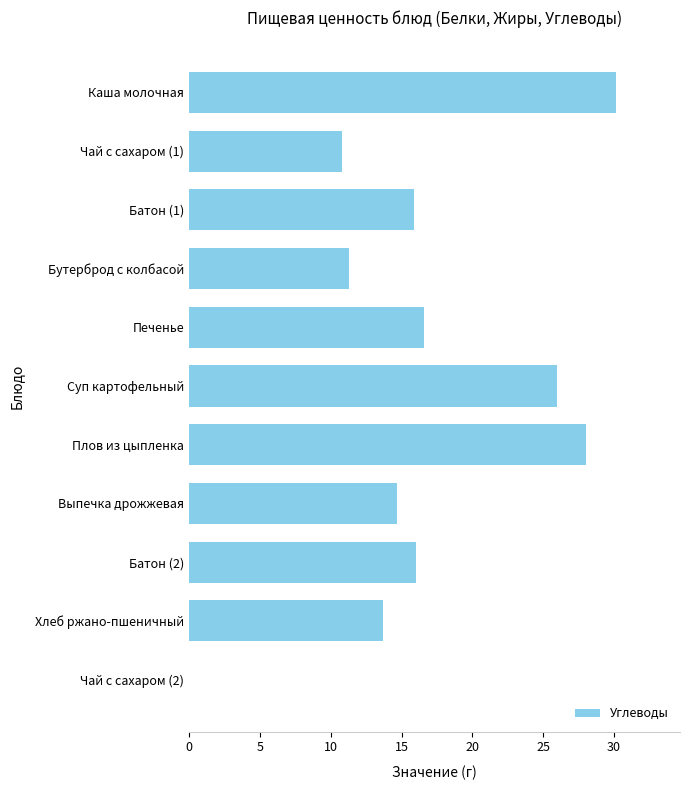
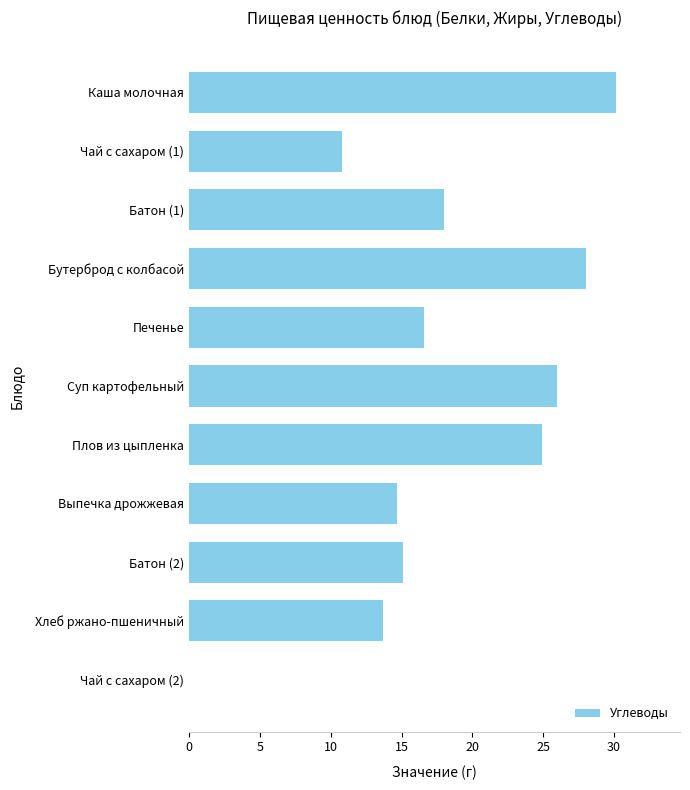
Батон (1): 15.9 -> 18.0
Бутерброд с колбасой: 11.3 -> 28.0
Плов из цыпленка: 28.0 -> 24.9
Батон (2): 16.0 -> 15.1
